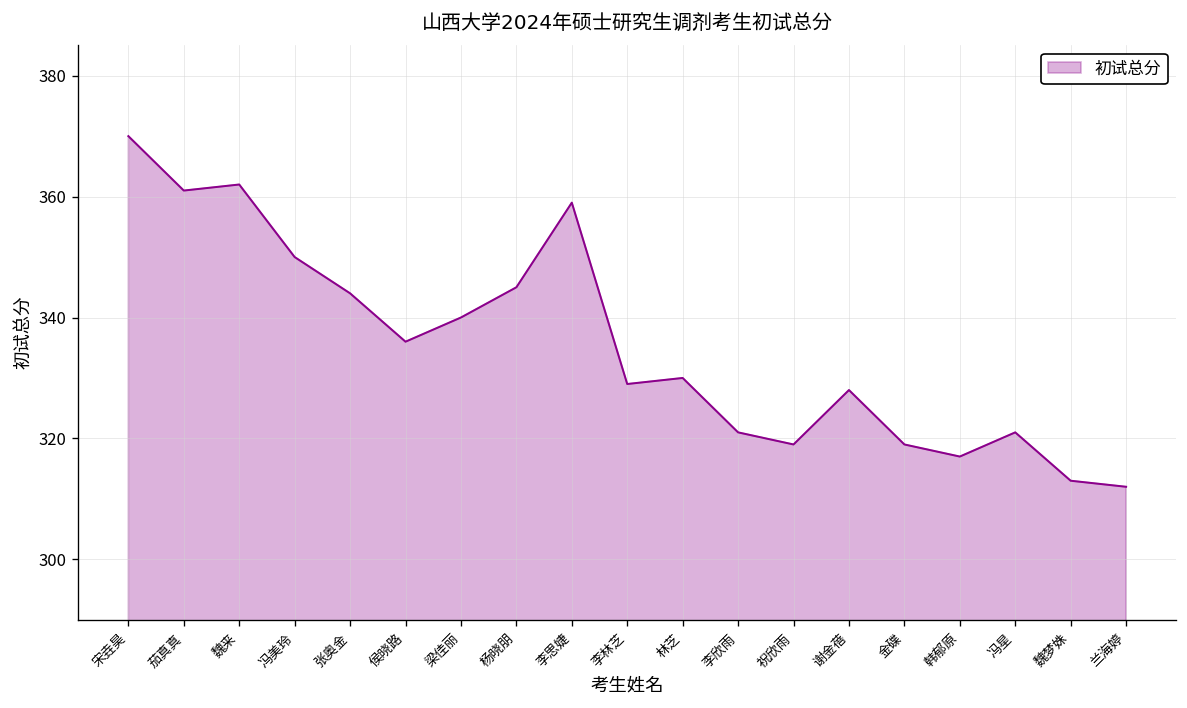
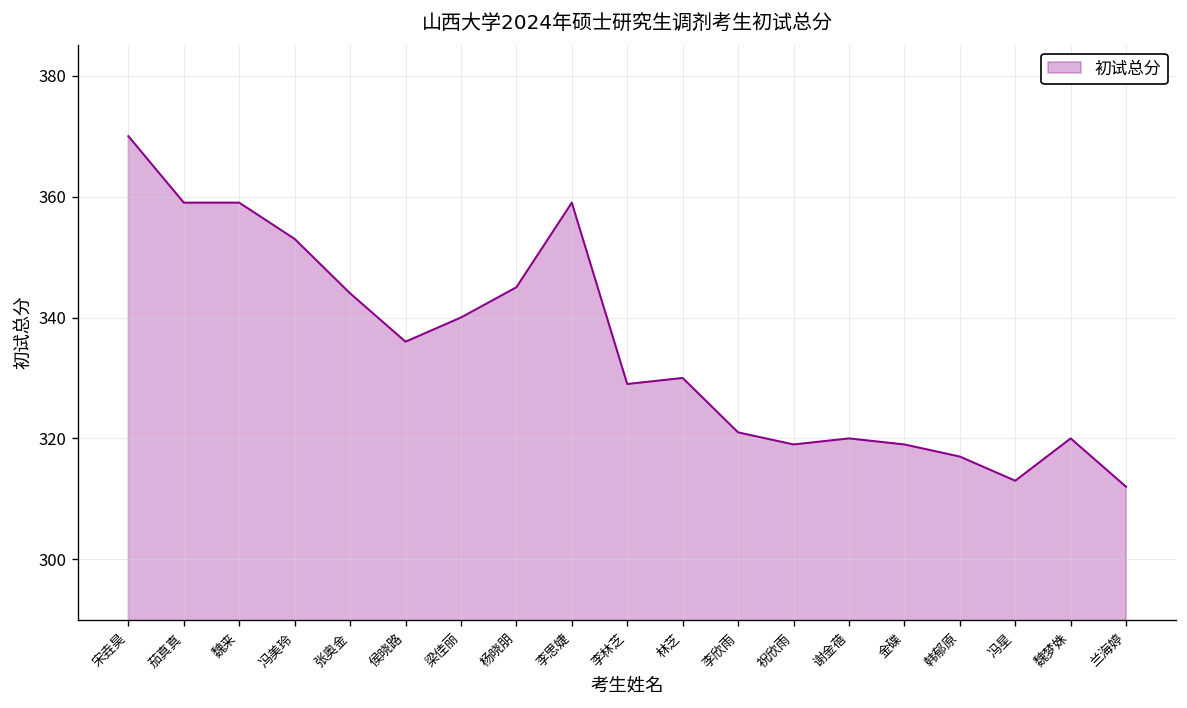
茄真真: 361 -> 359
魏来: 362 -> 359
冯美玲: 350 -> 353
谢金蓓: 328 -> 320
冯星: 321 -> 313
魏梦姝: 313 -> 320
